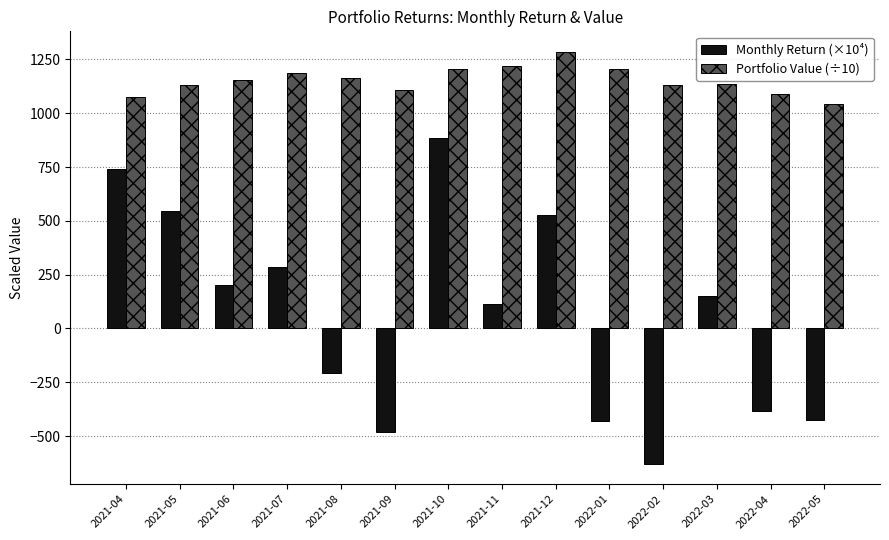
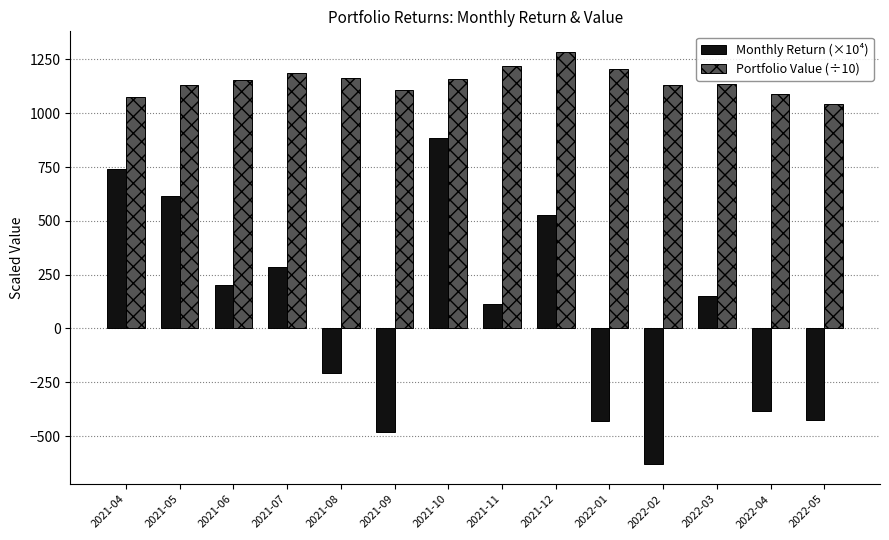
Monthly Return (×10⁴), 2021-05: 550 -> 610
Portfolio Value (÷10), 2021-10: 1210 -> 1160
